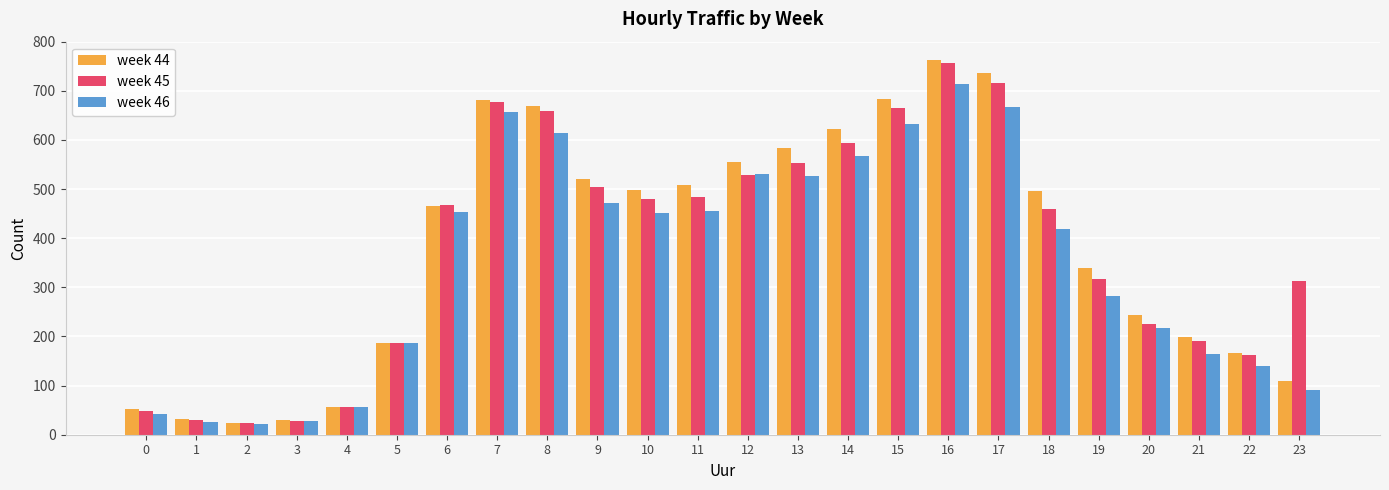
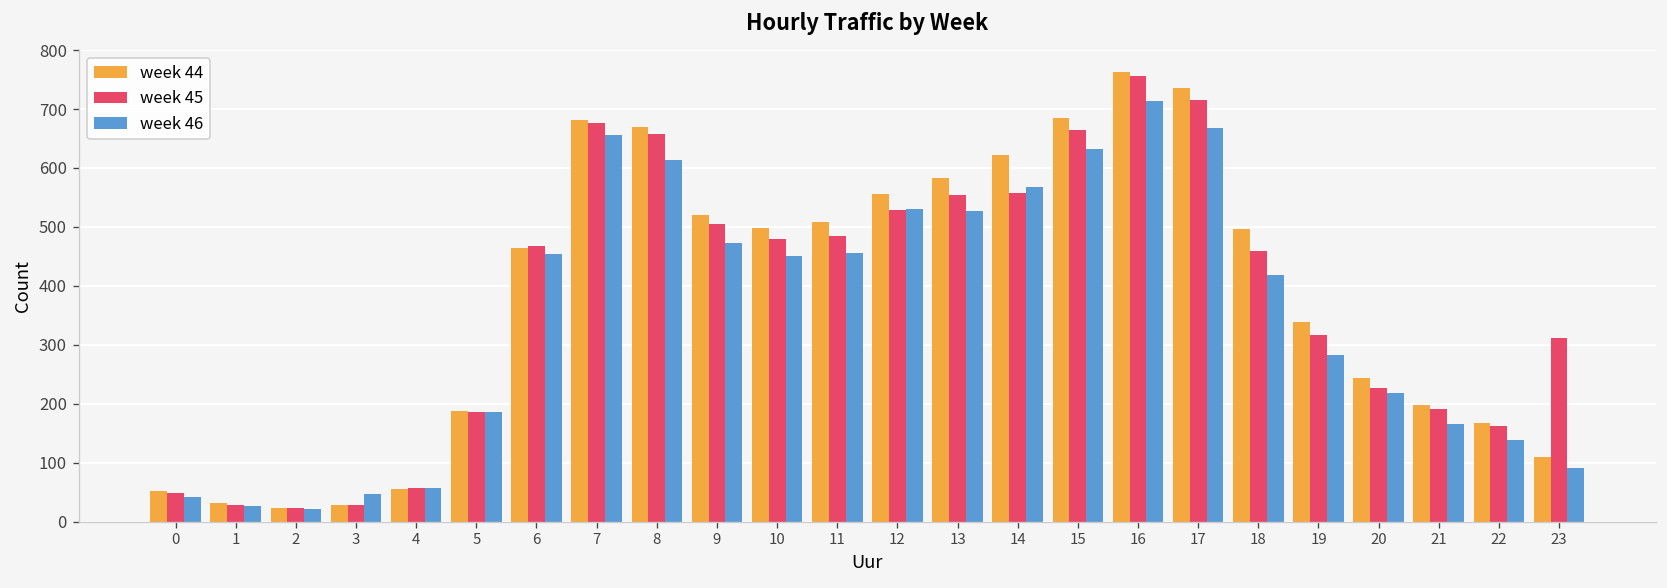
week 46, 3: 30 -> 50
week 45, 14: 590 -> 560
